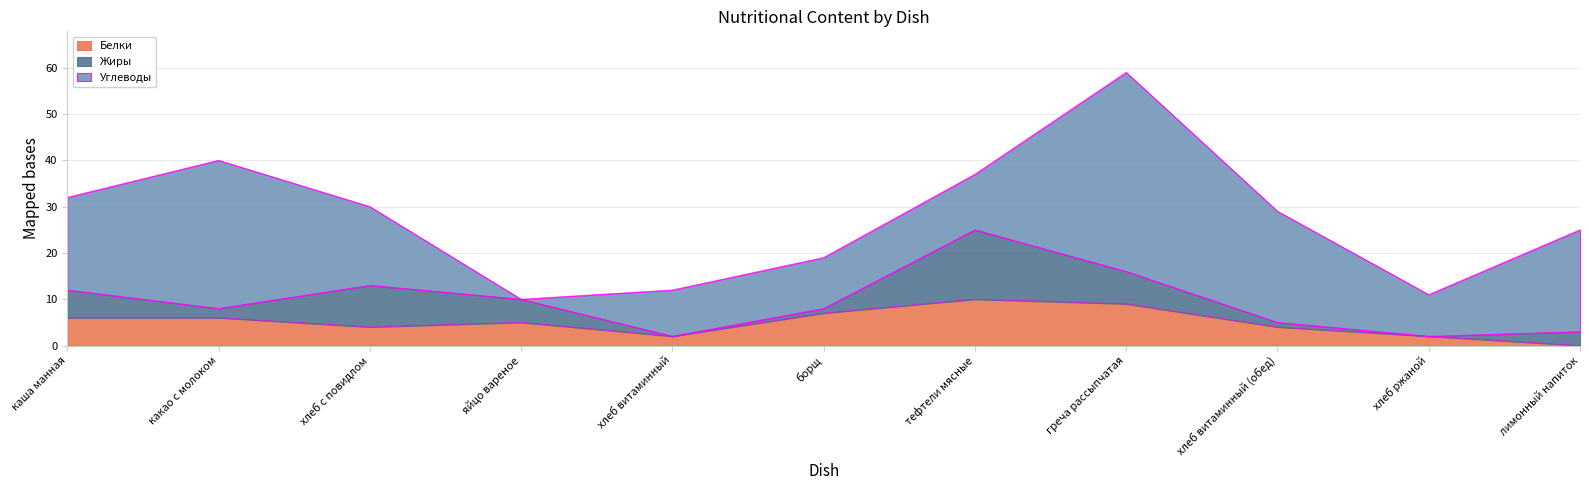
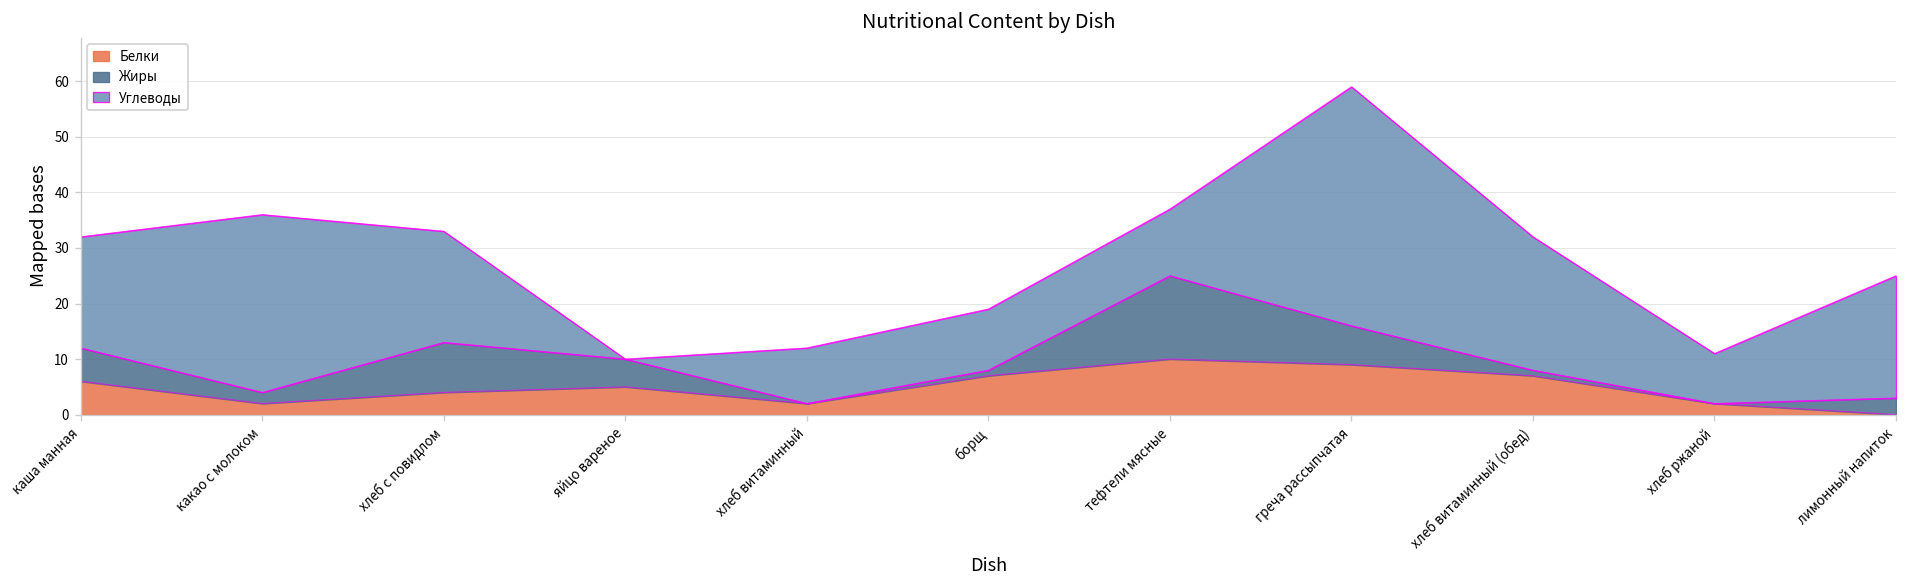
Белки, какао с молоком: 6 -> 2
Углеводы, хлеб с повидлом: 17 -> 20
Белки, хлеб витаминный (обед): 4 -> 7
